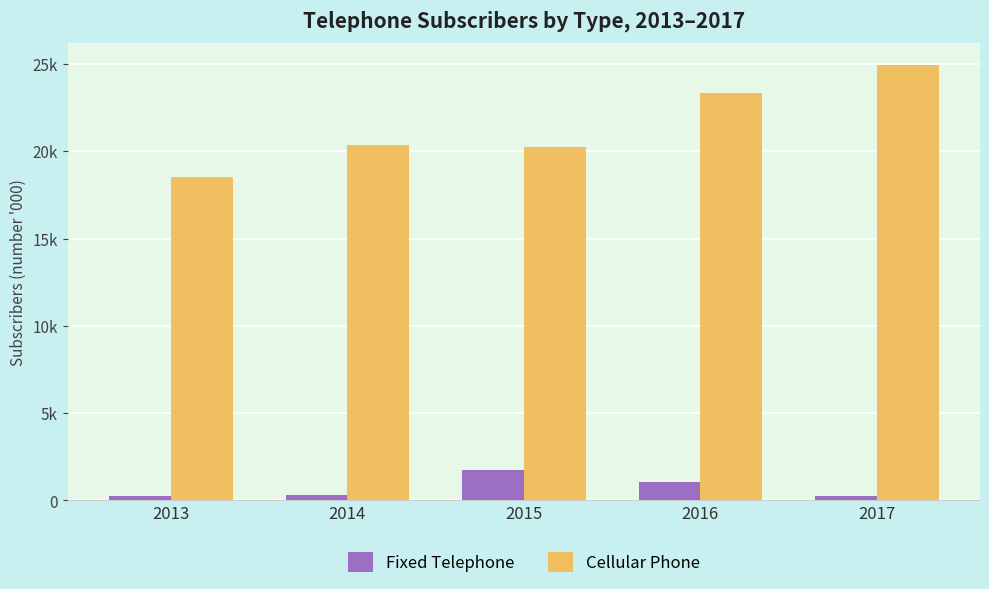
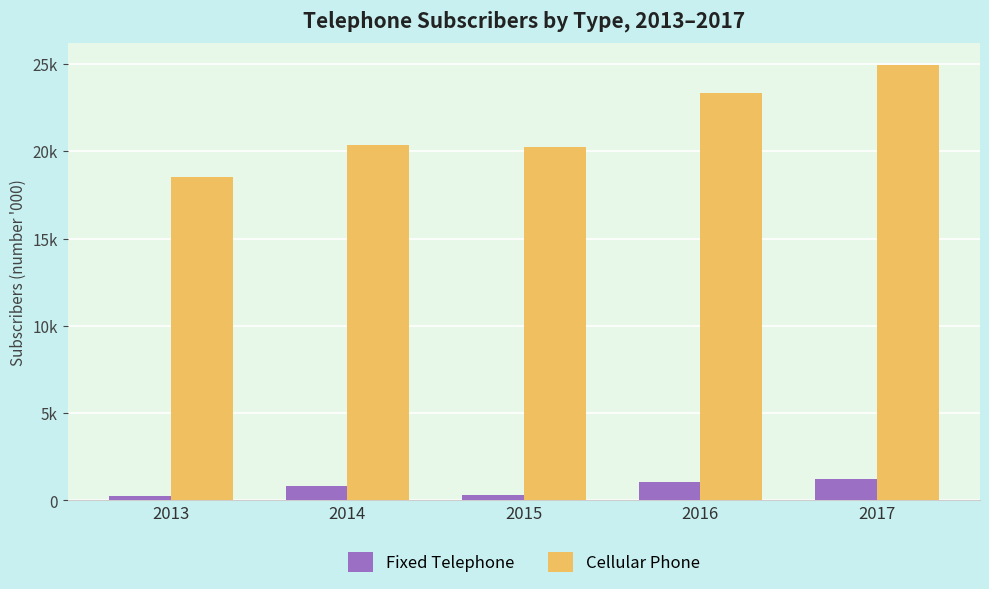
Fixed Telephone, 2014: 300 -> 800
Fixed Telephone, 2015: 1700 -> 300
Fixed Telephone, 2017: 300 -> 1300
